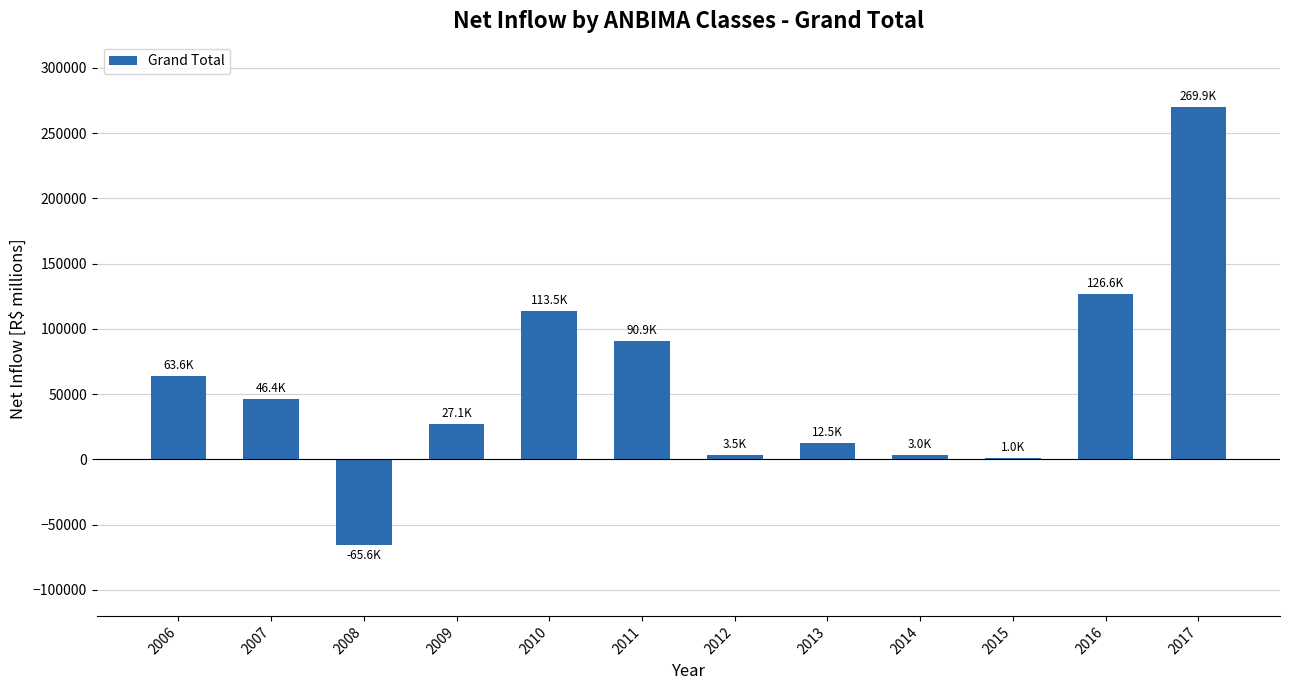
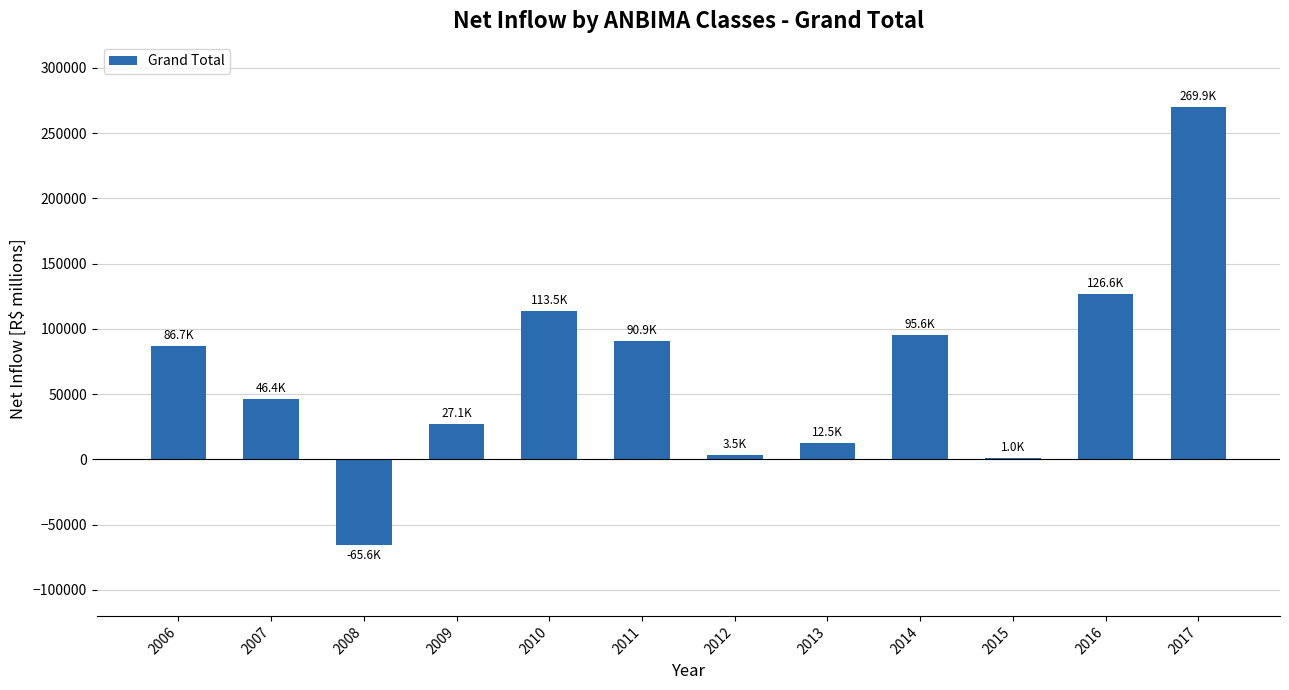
2006: 63.6K -> 86.7K
2014: 3.0K -> 95.6K
